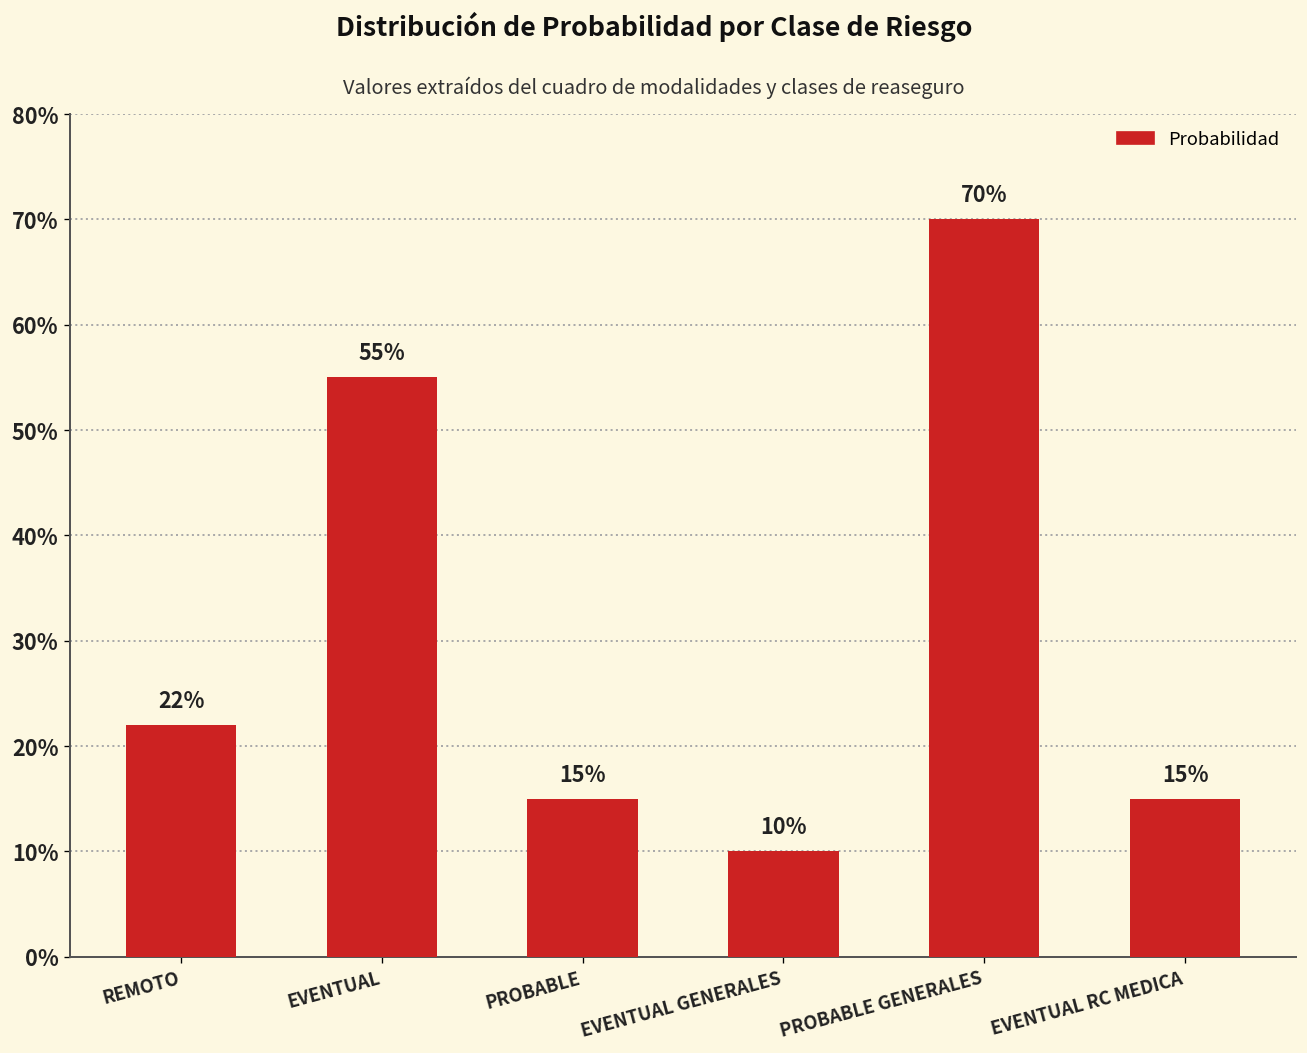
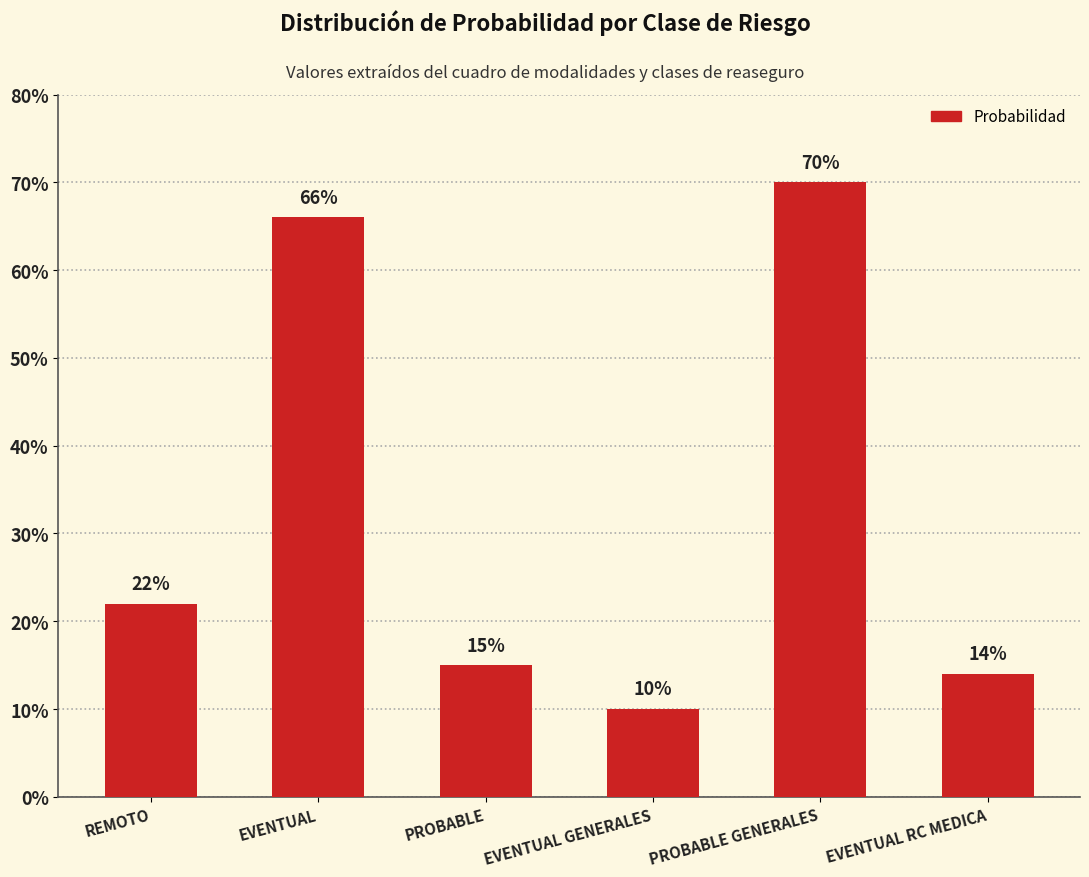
EVENTUAL: 55% -> 66%
EVENTUAL RC MEDICA: 15% -> 14%
